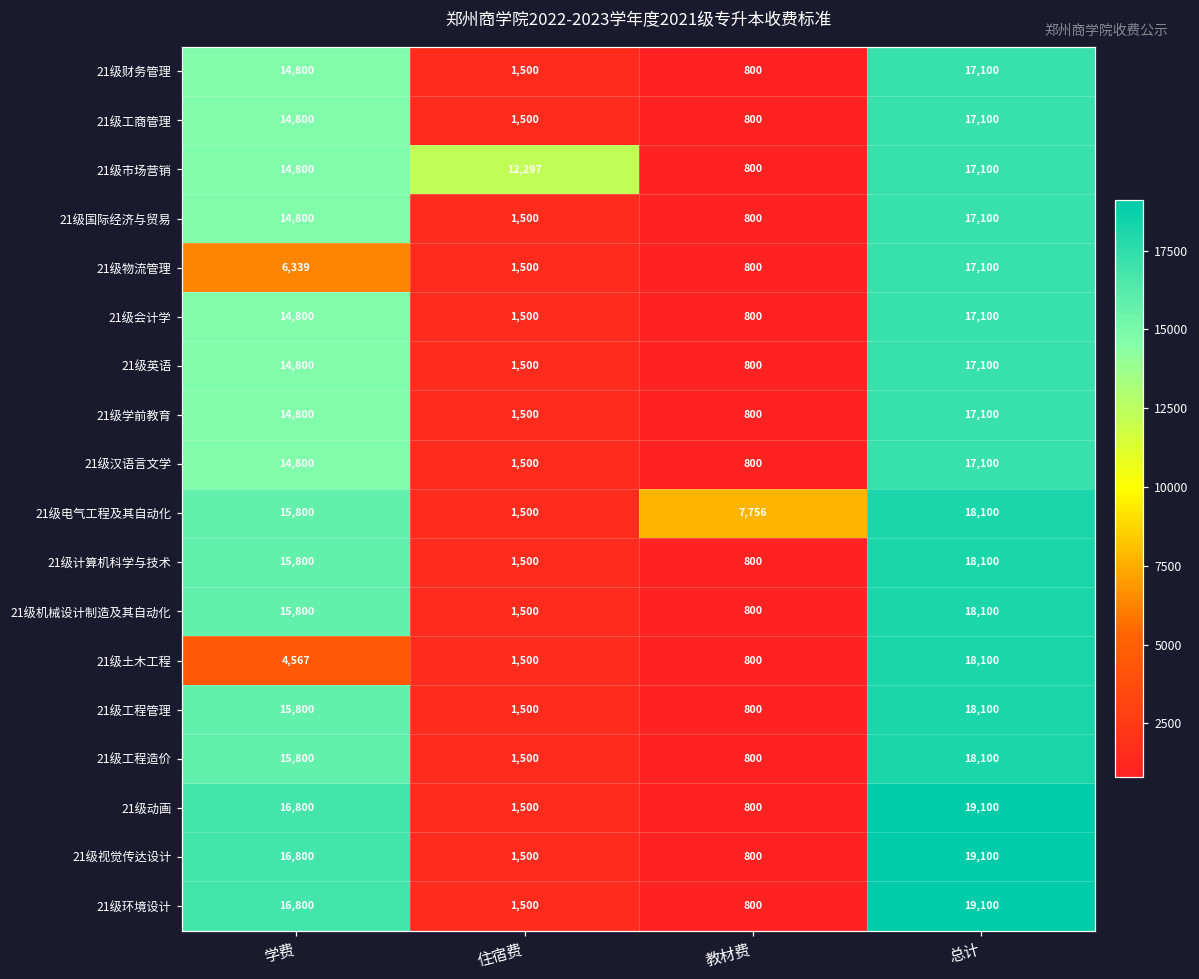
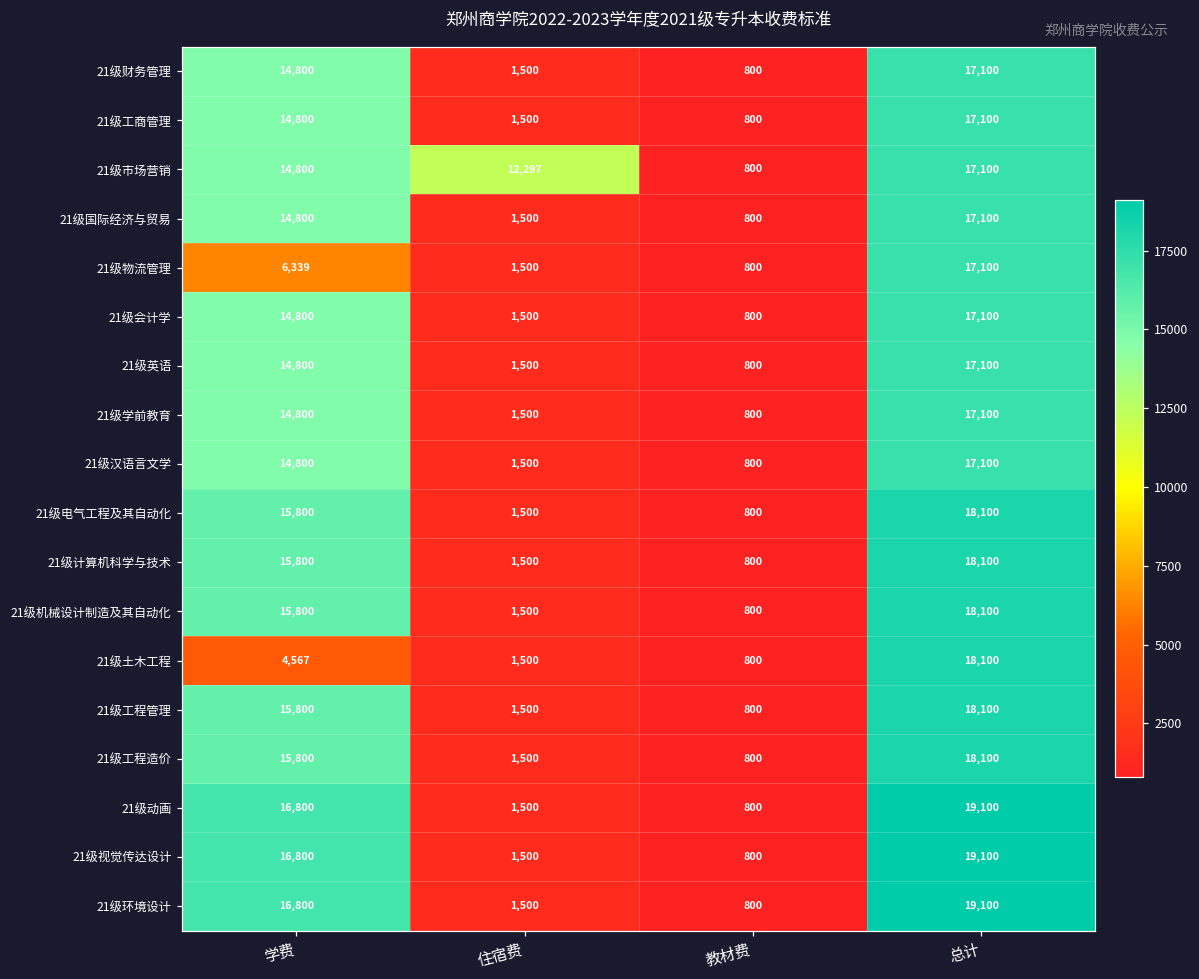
21级电气工程及其自动化, 教材费: 7,756 -> 800
